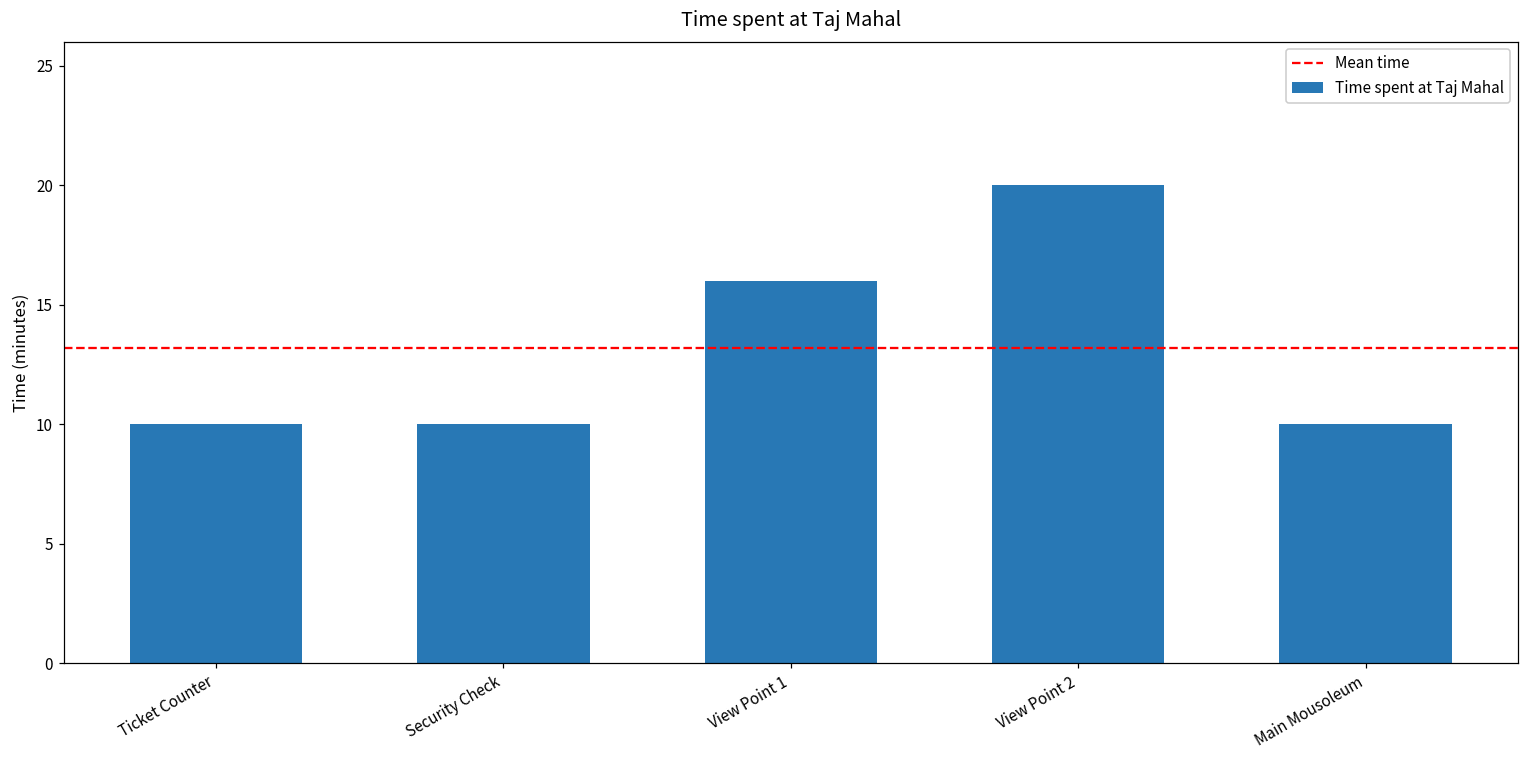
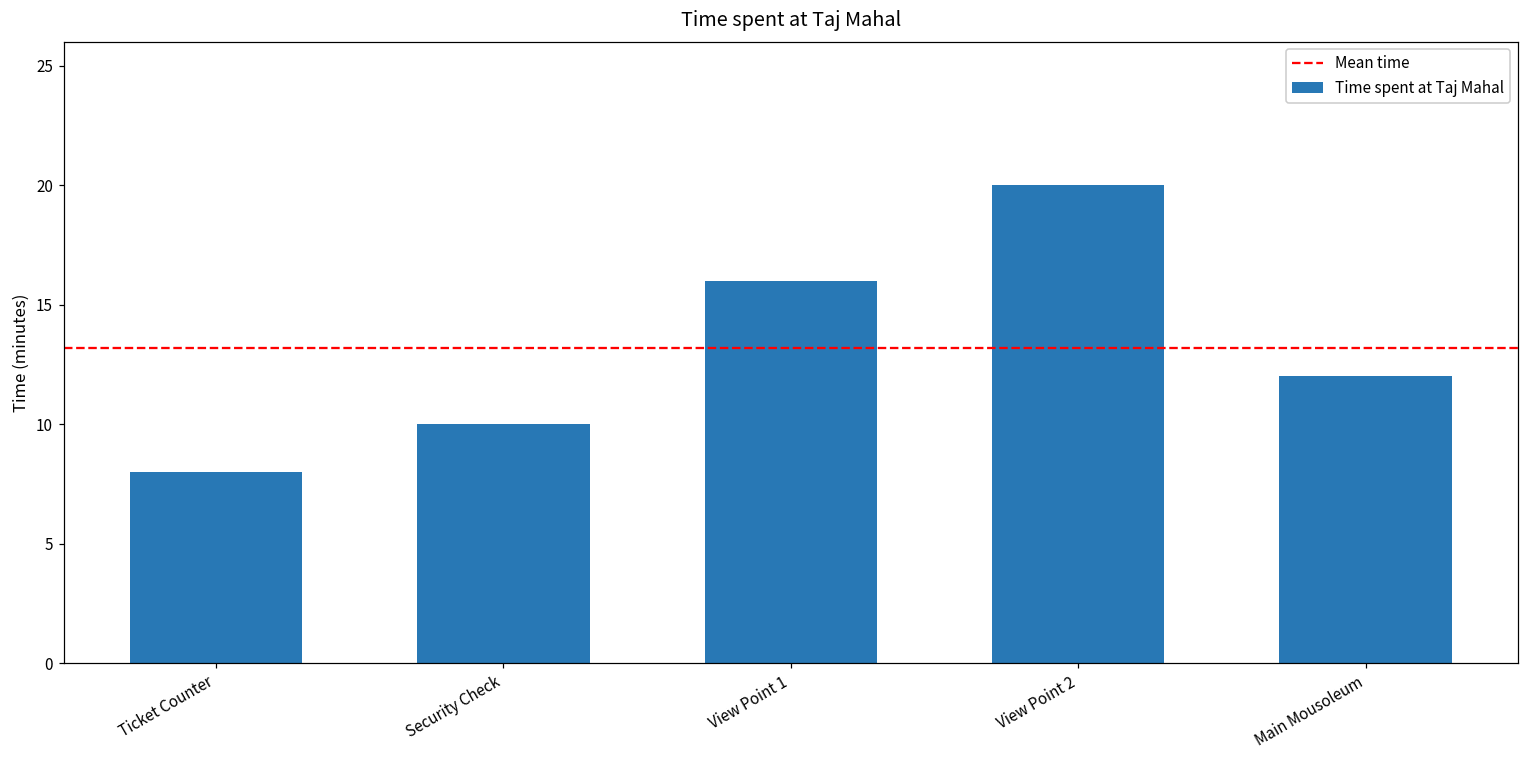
Ticket Counter: 10 -> 8
Main Mousoleum: 10 -> 12
